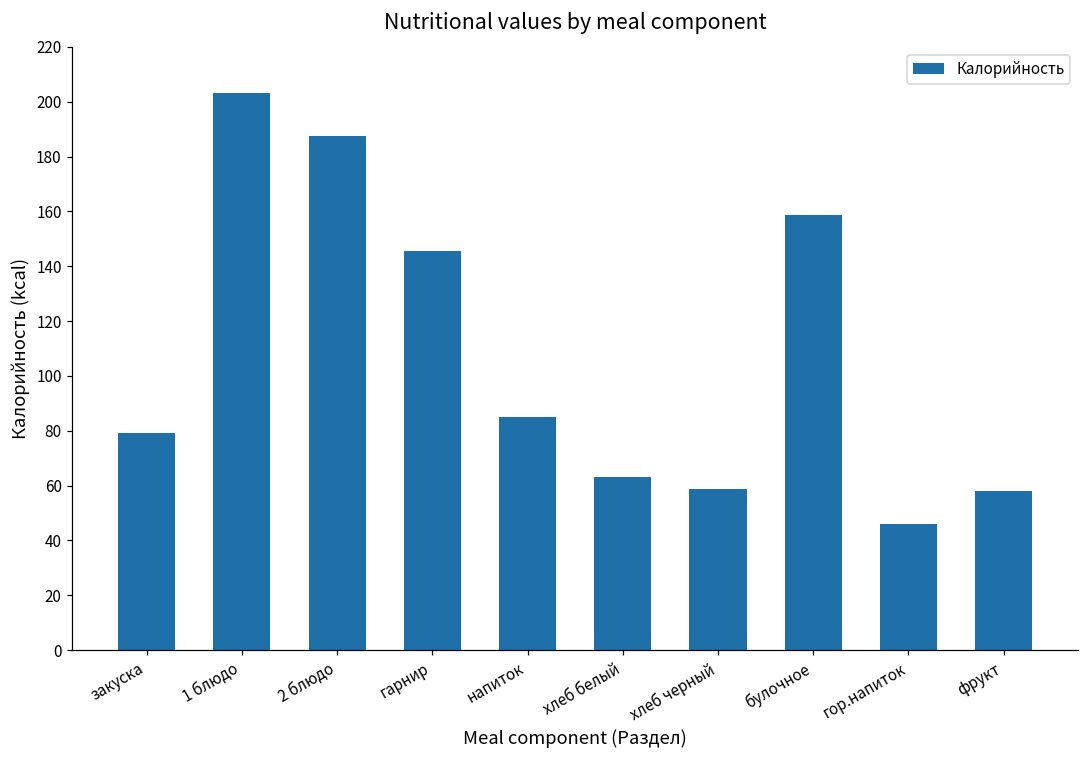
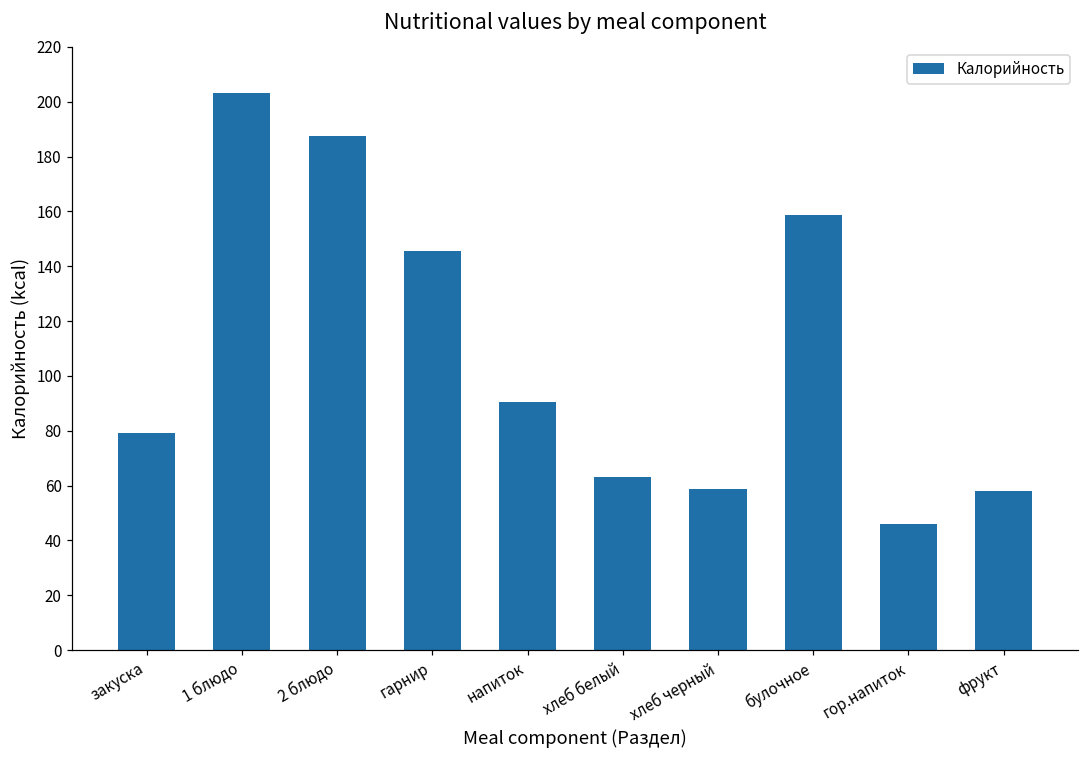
напиток: 85 -> 90
